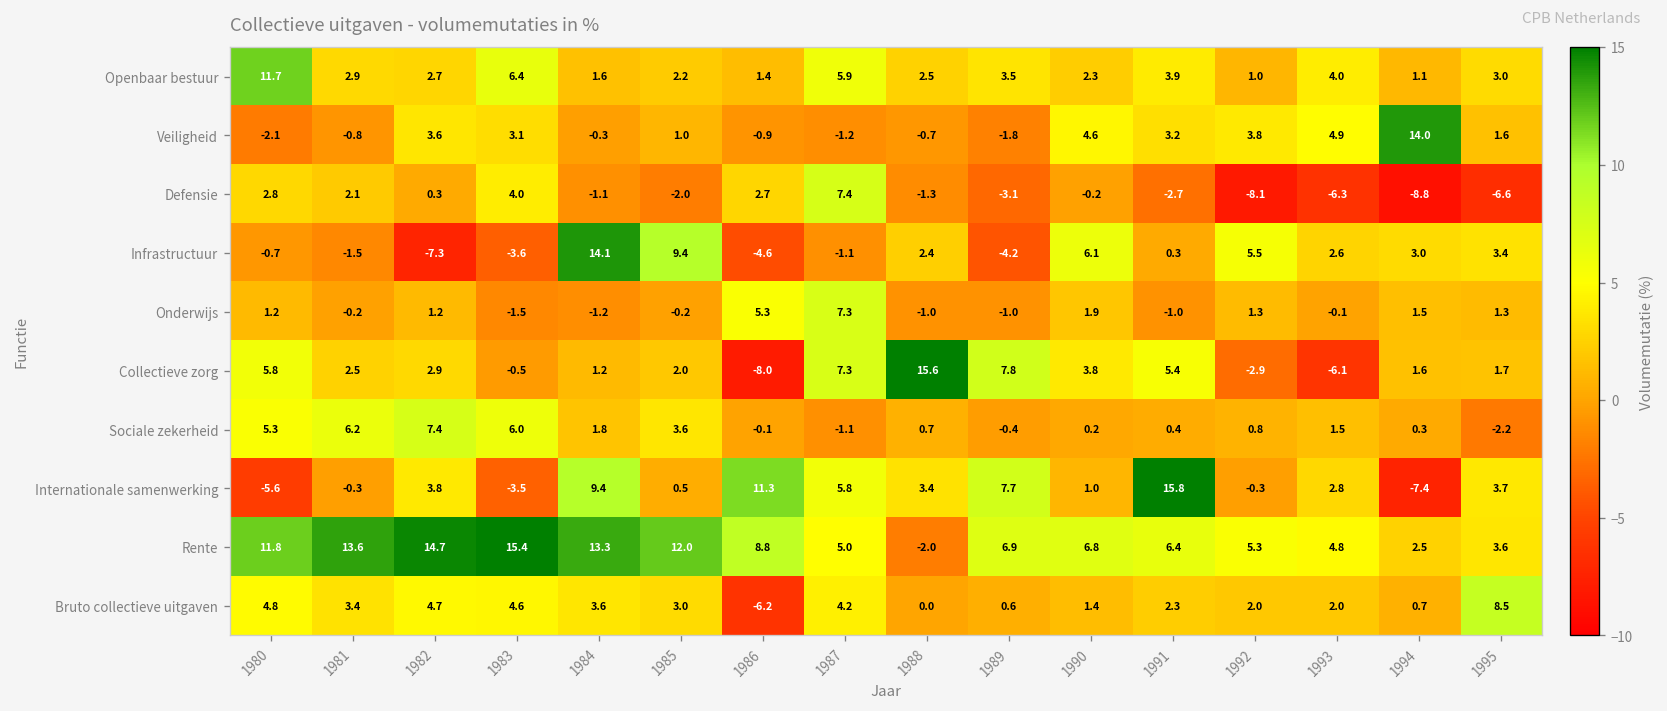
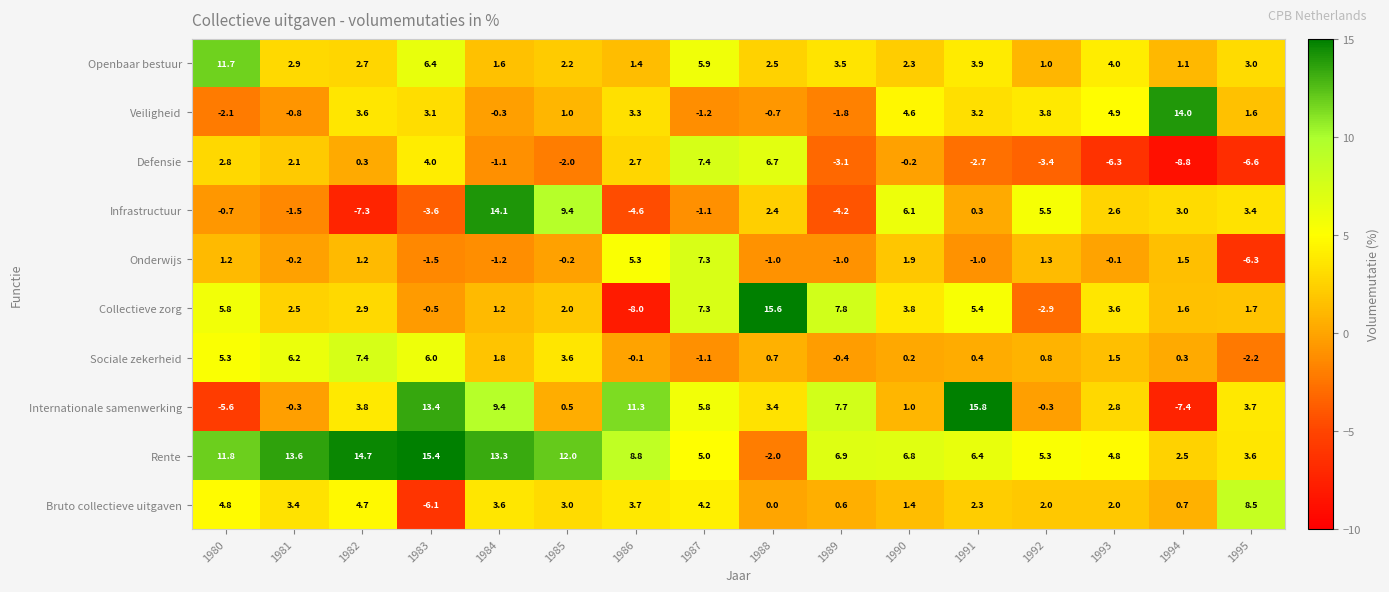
Veiligheid, 1986: -0.9 -> 3.3
Defensie, 1988: -1.3 -> 6.7
Defensie, 1992: -8.1 -> -3.4
Onderwijs, 1995: 1.3 -> -6.3
Collectieve zorg, 1993: -6.1 -> 3.6
Internationale samenwerking, 1983: -3.5 -> 13.4
Bruto collectieve uitgaven, 1983: 4.6 -> -6.1
Bruto collectieve uitgaven, 1986: -6.2 -> 3.7
